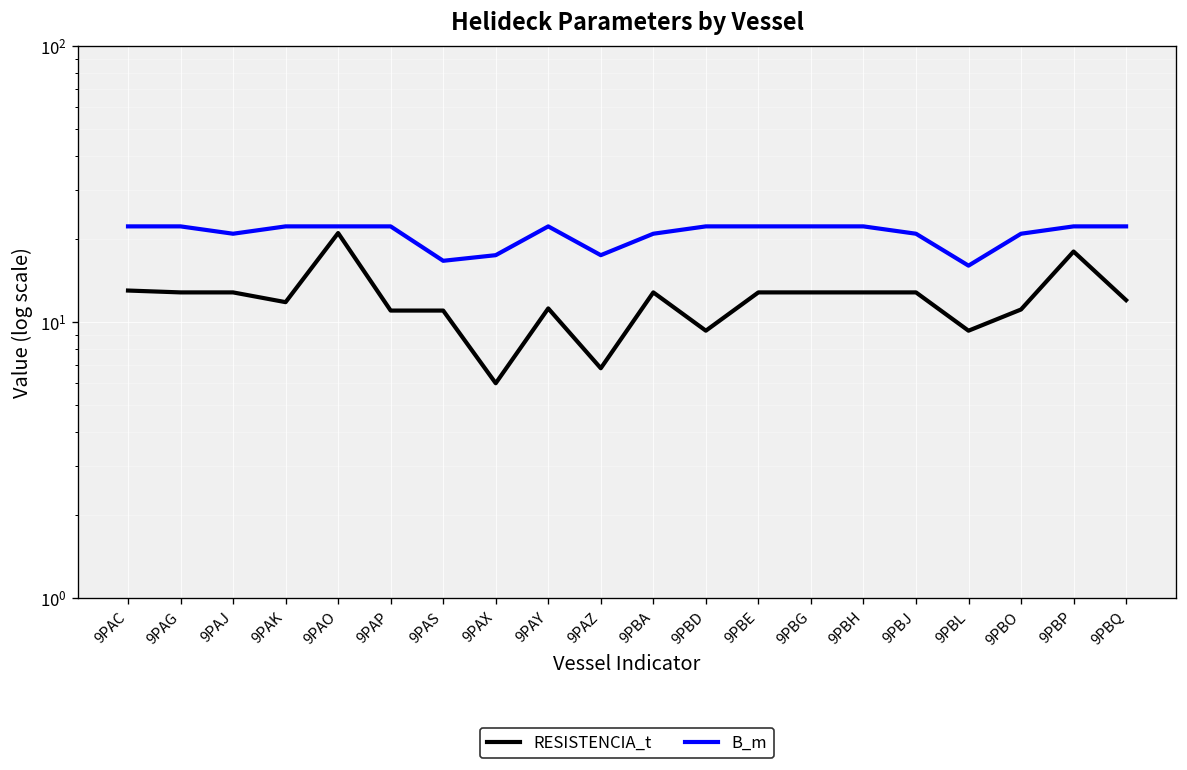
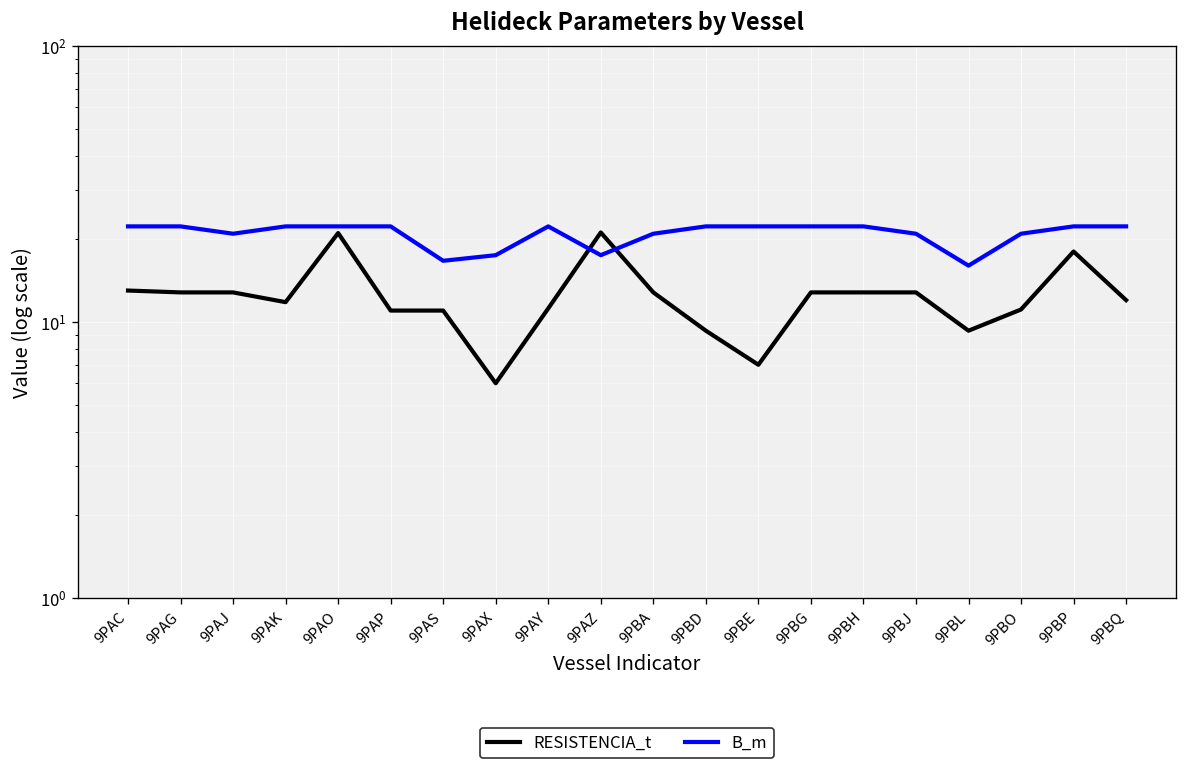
RESISTENCIA_t, 9PAZ: 6.8 -> 21
RESISTENCIA_t, 9PBE: 13 -> 7.0
